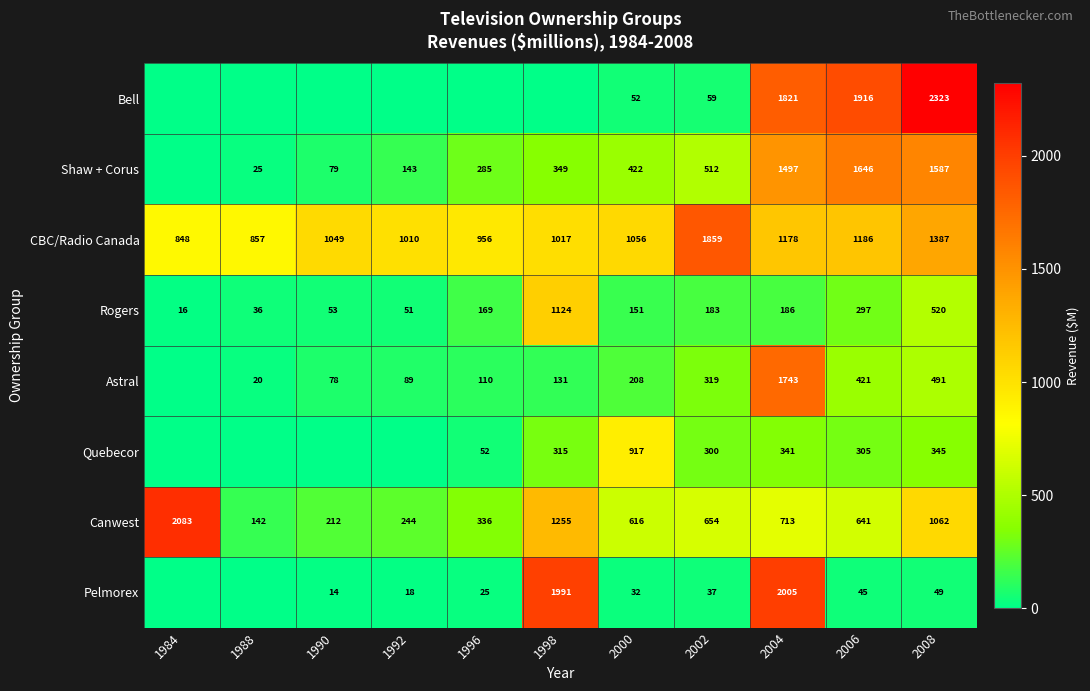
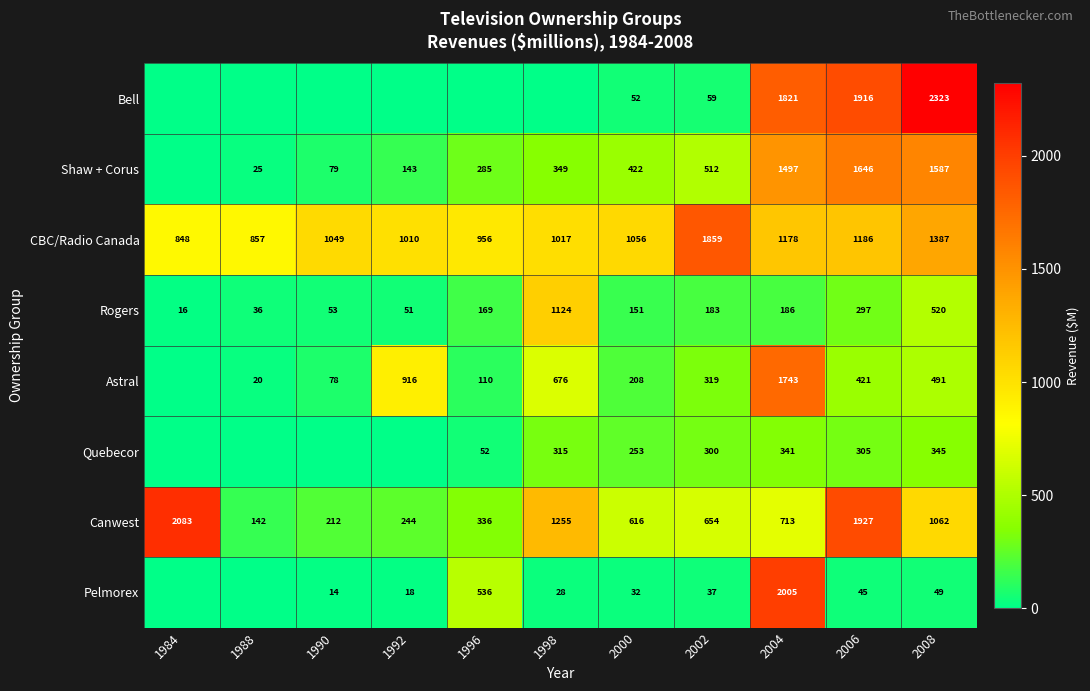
Astral, 1992: 89 -> 916
Astral, 1998: 131 -> 676
Quebecor, 2000: 917 -> 253
Canwest, 2006: 641 -> 1927
Pelmorex, 1996: 25 -> 536
Pelmorex, 1998: 1991 -> 28
